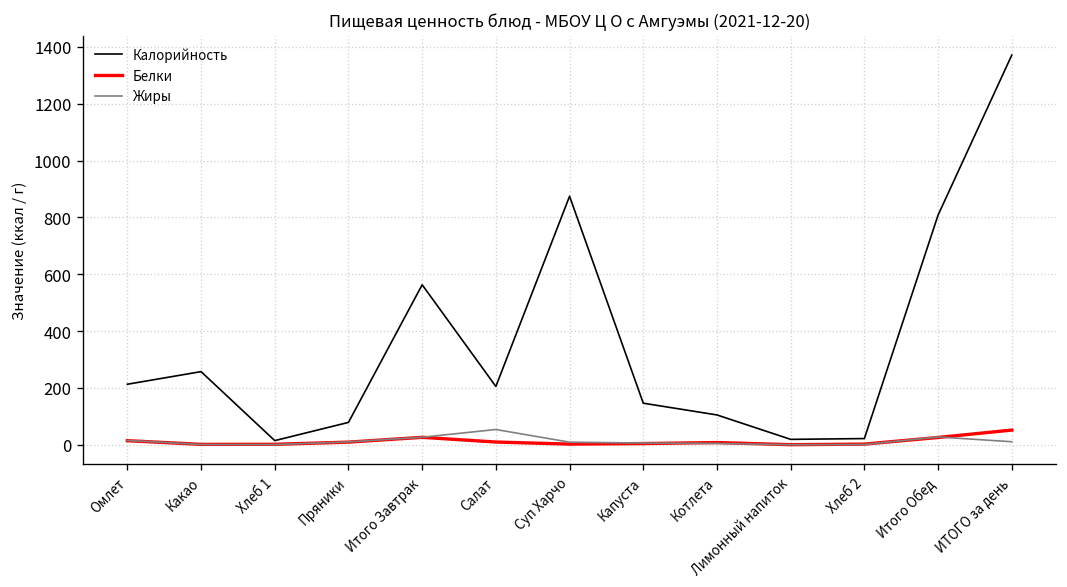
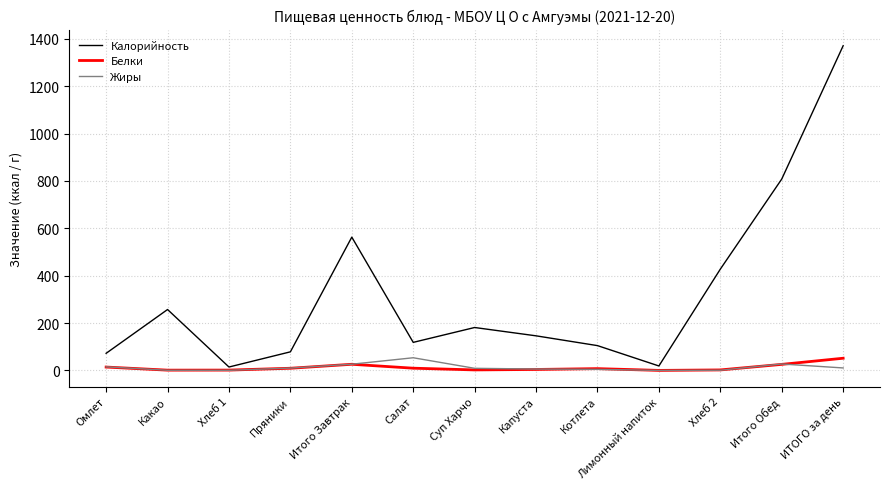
Калорийность, Омлет: 210 -> 70
Калорийность, Салат: 200 -> 120
Калорийность, Суп Харчо: 870 -> 180
Калорийность, Хлеб 2: 20 -> 430
